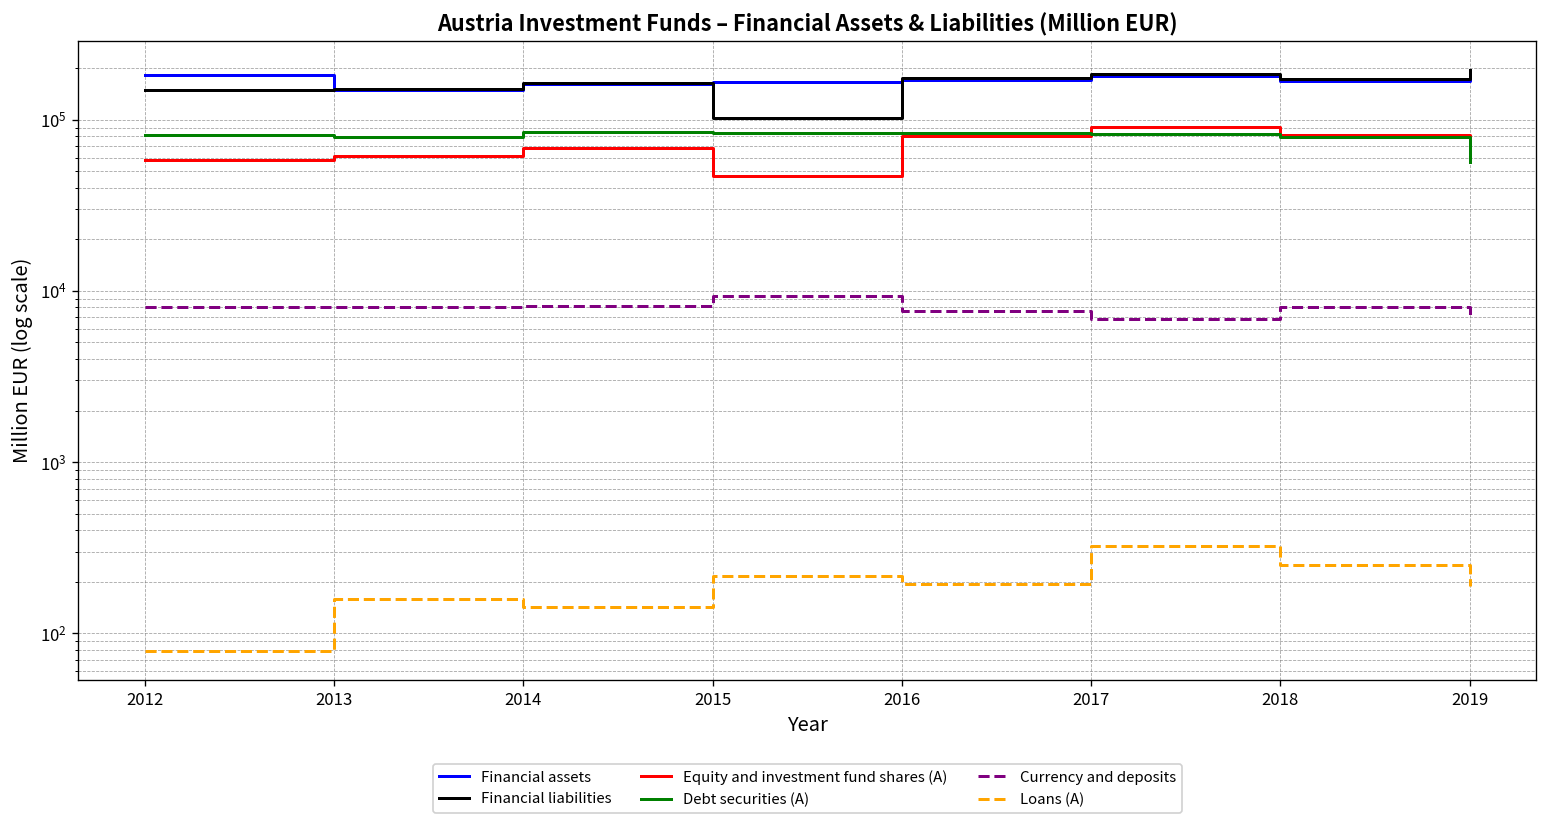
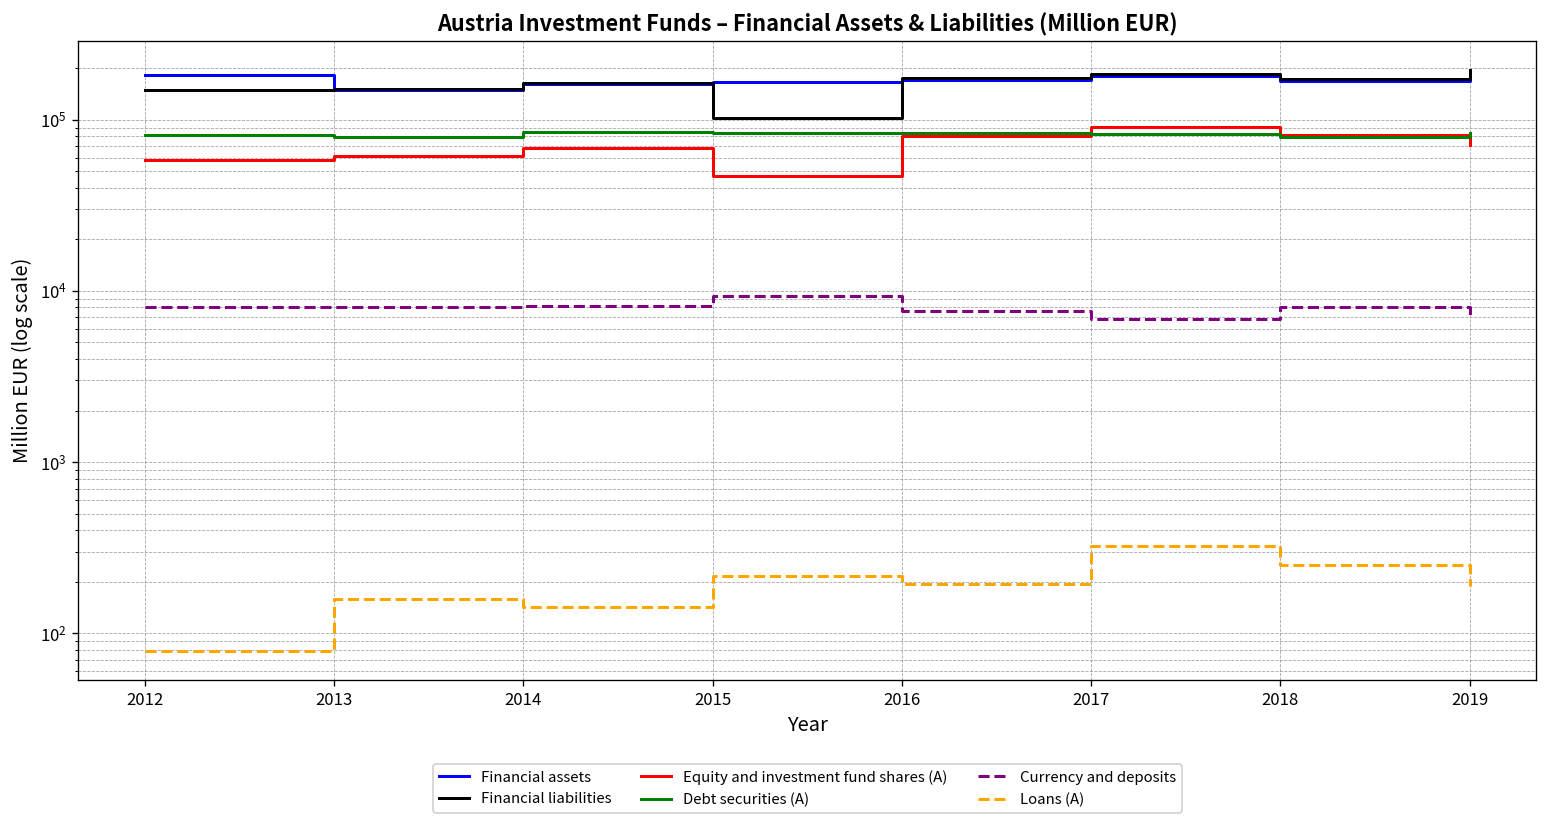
Debt securities (A), 2019: 57000 -> 80000
